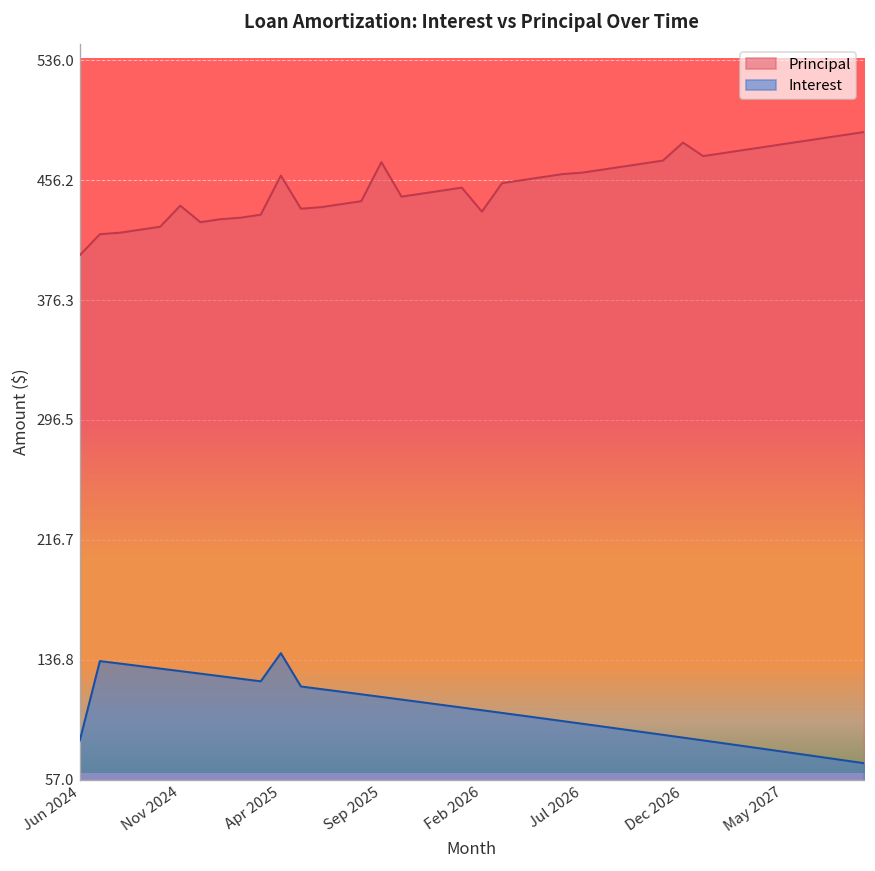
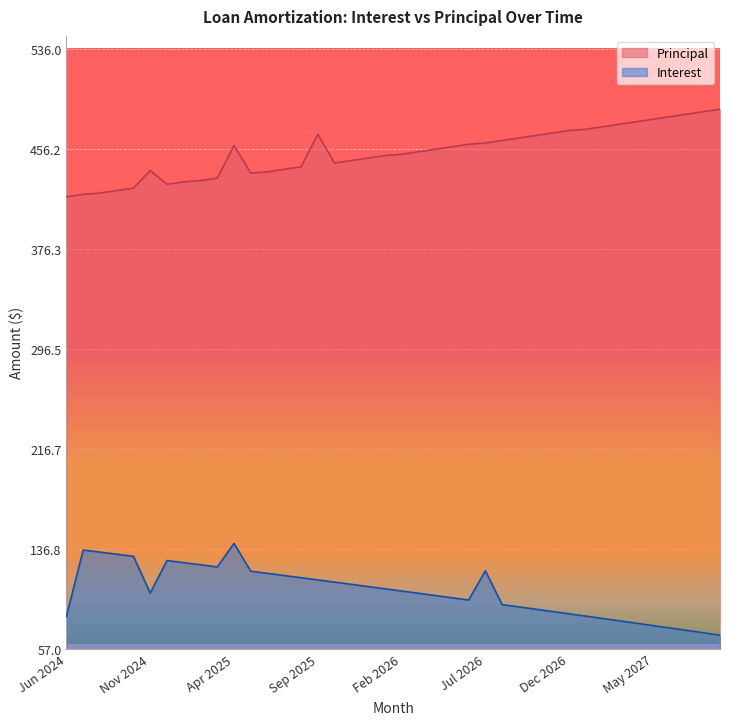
Principal, Jun 2024: 406 -> 418
Interest, Nov 2024: 129 -> 102
Principal, Feb 2026: 435 -> 452
Interest, Jul 2026: 94 -> 119
Principal, Dec 2026: 481 -> 471
